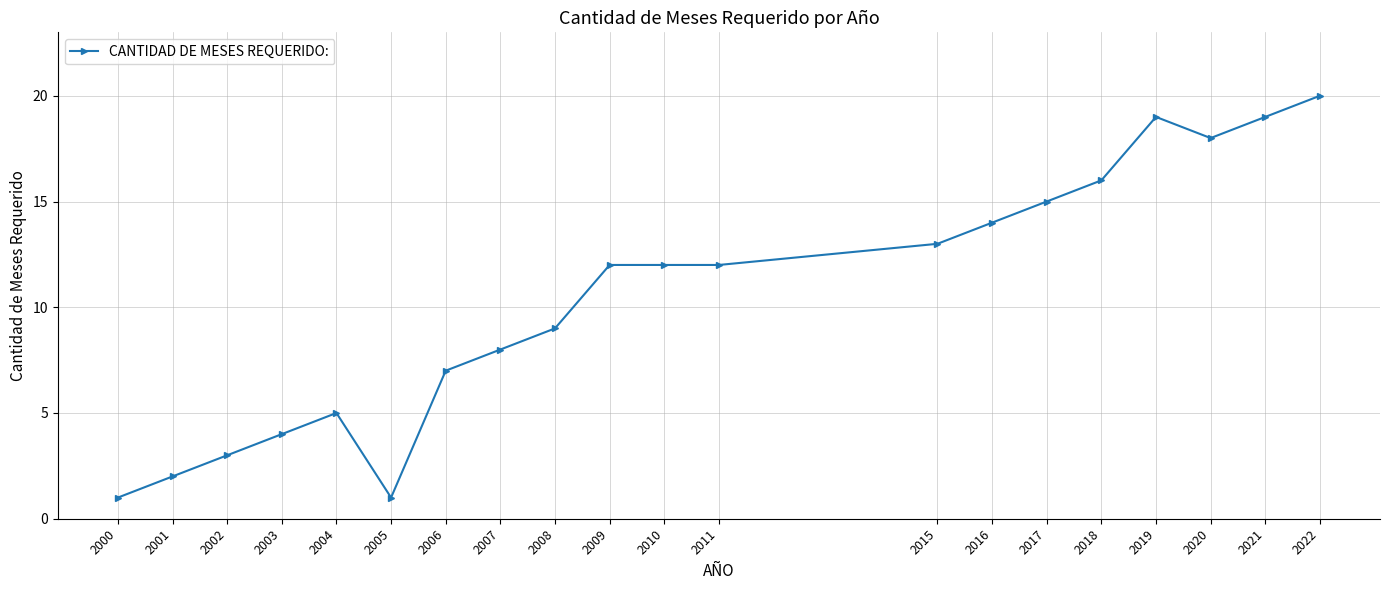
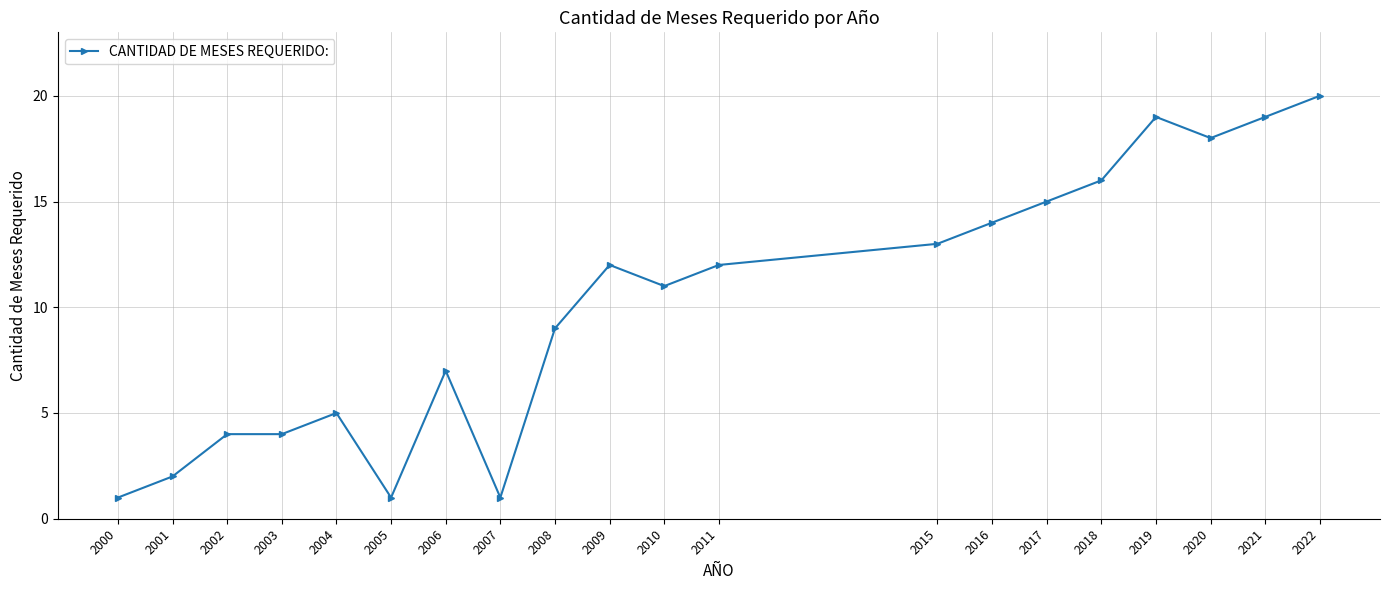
2002: 3 -> 4
2007: 8 -> 1
2010: 12 -> 11
